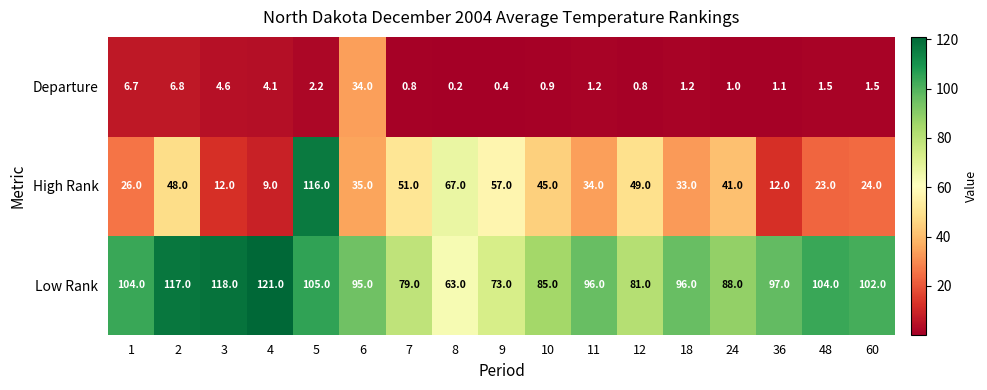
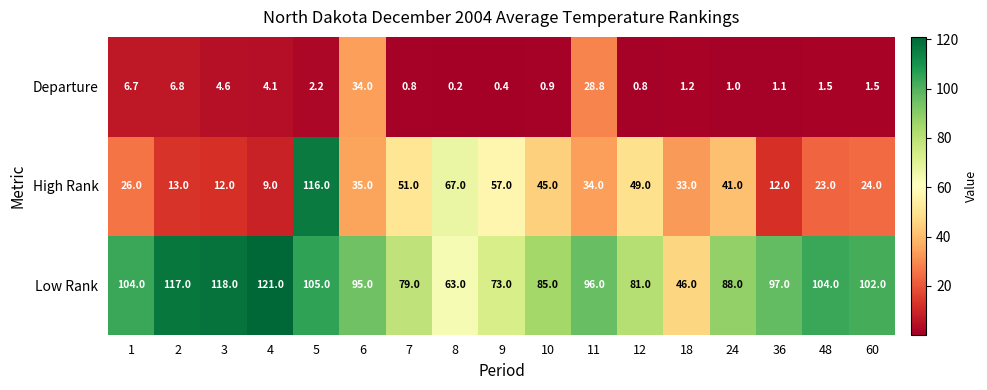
Departure, 11: 1.2 -> 28.8
High Rank, 2: 48.0 -> 13.0
Low Rank, 18: 96.0 -> 46.0
